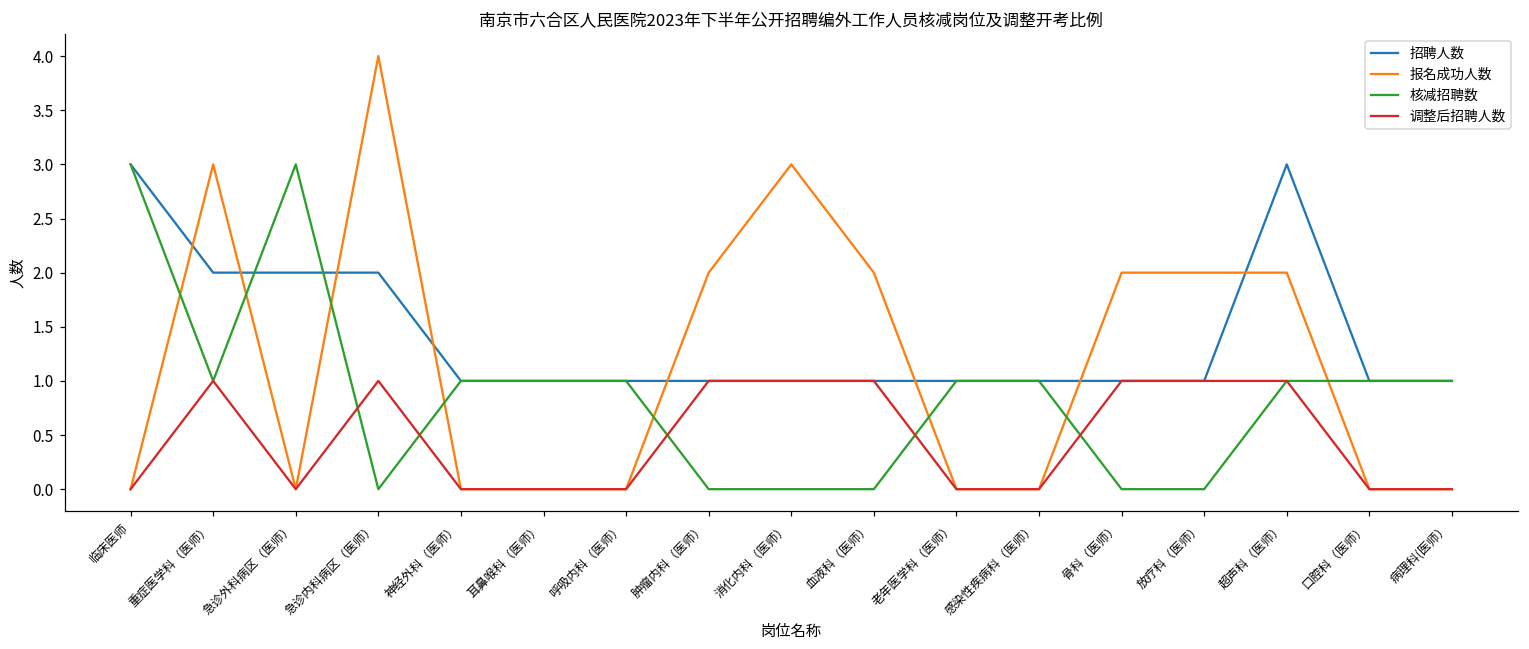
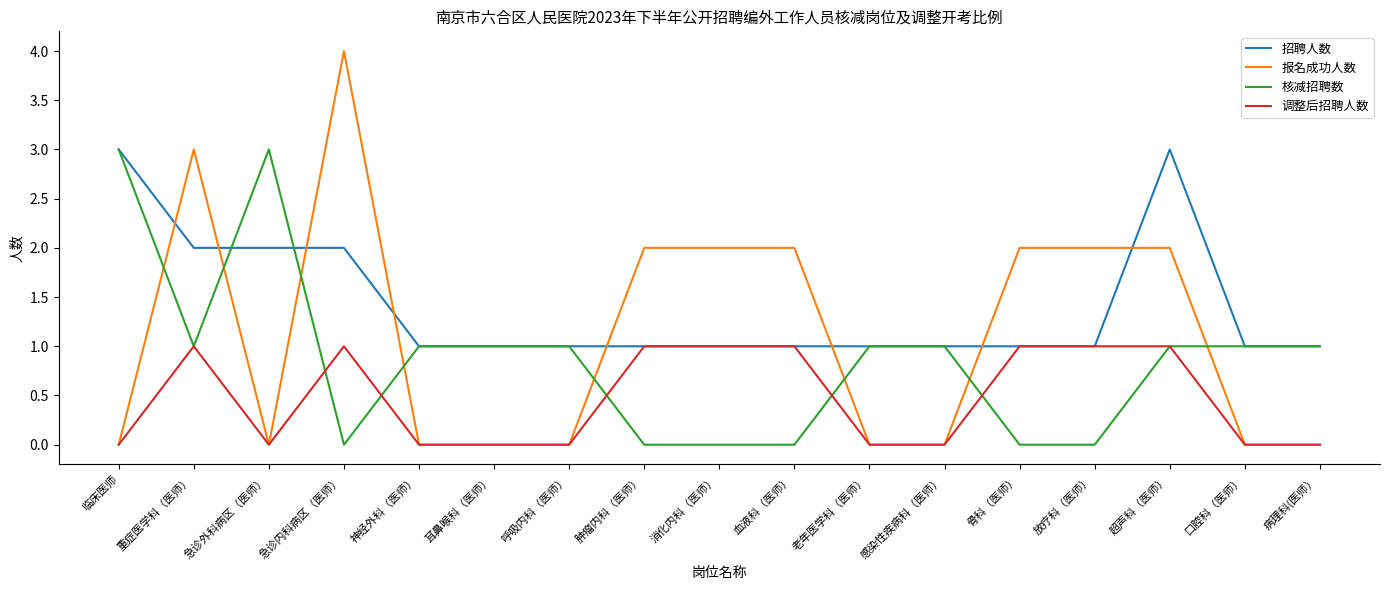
报名成功人数, 消化内科（医师）: 3 -> 2
